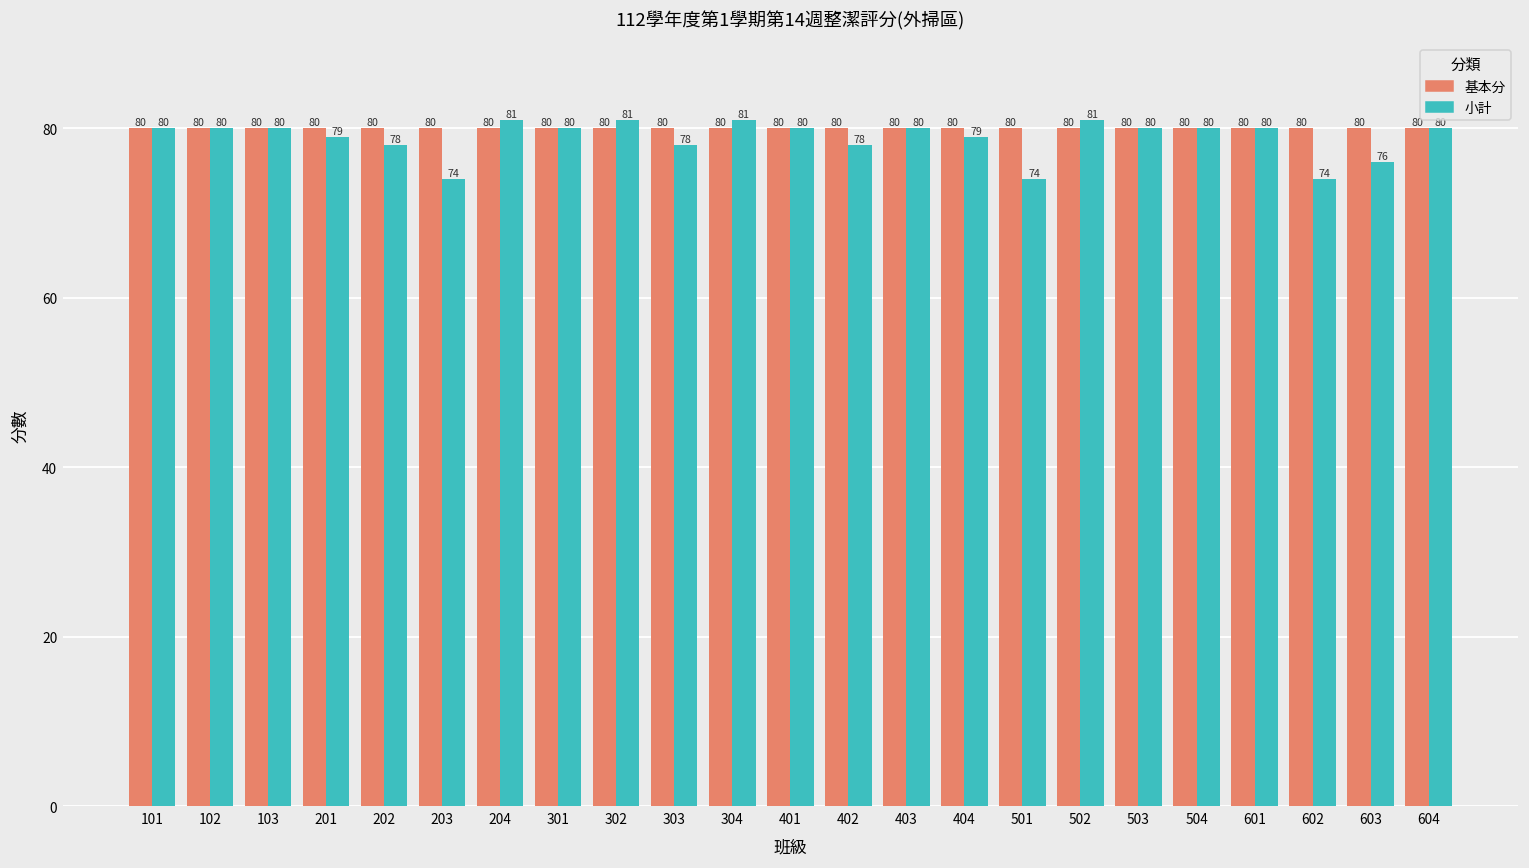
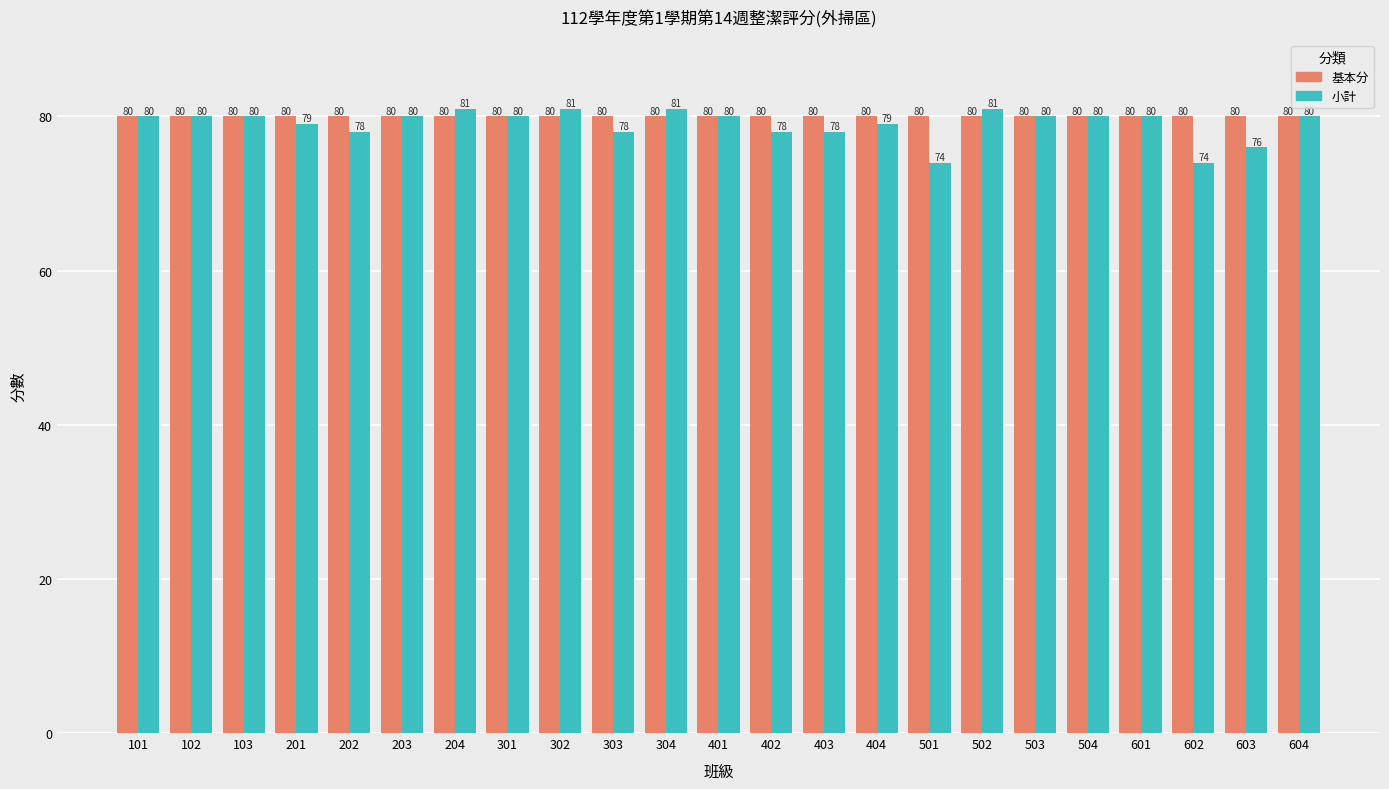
小計, 203: 74 -> 80
小計, 403: 80 -> 78
